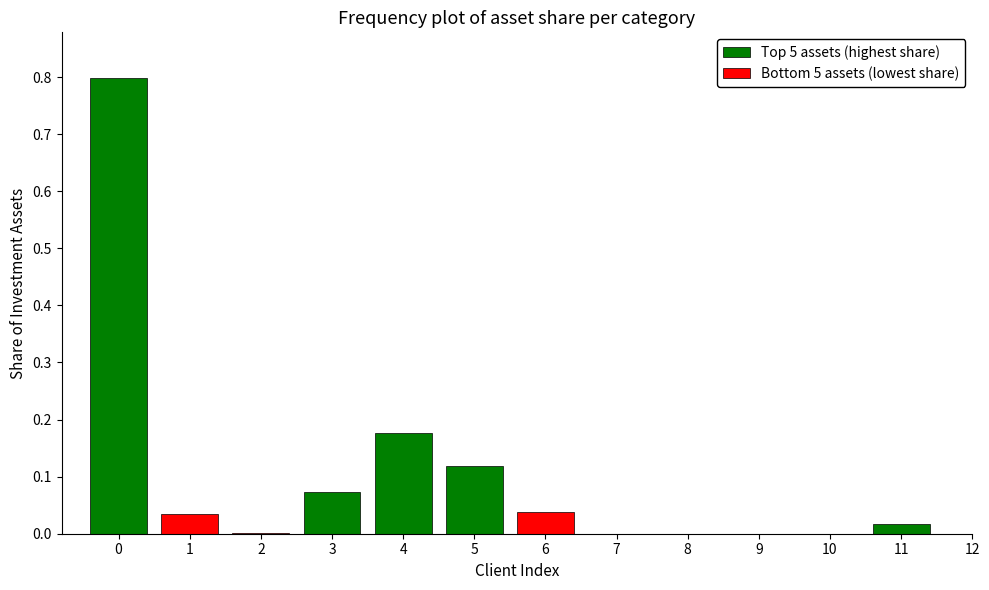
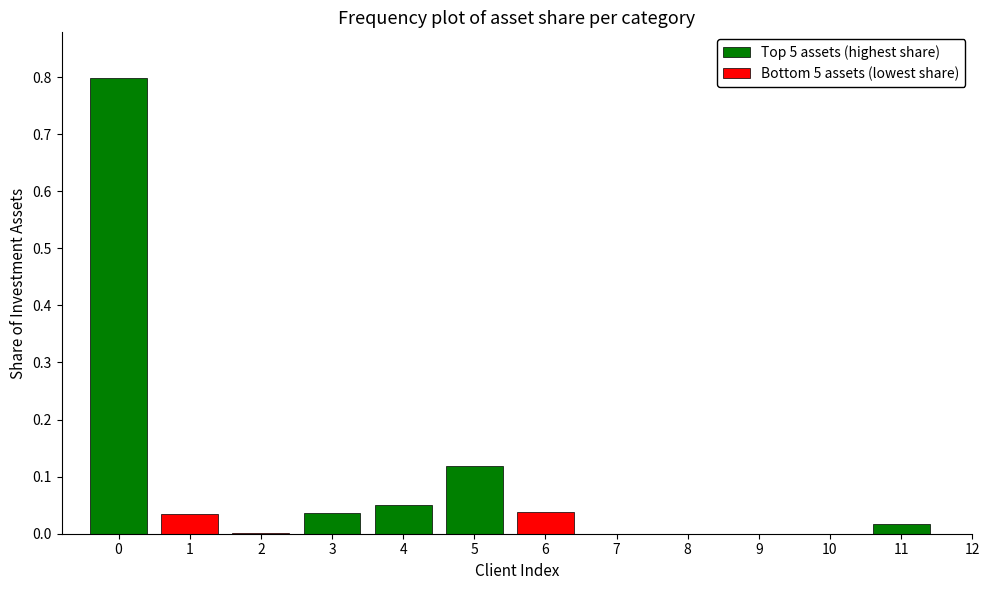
Top 5 assets (highest share), 3: 0.07 -> 0.04
Top 5 assets (highest share), 4: 0.18 -> 0.05
